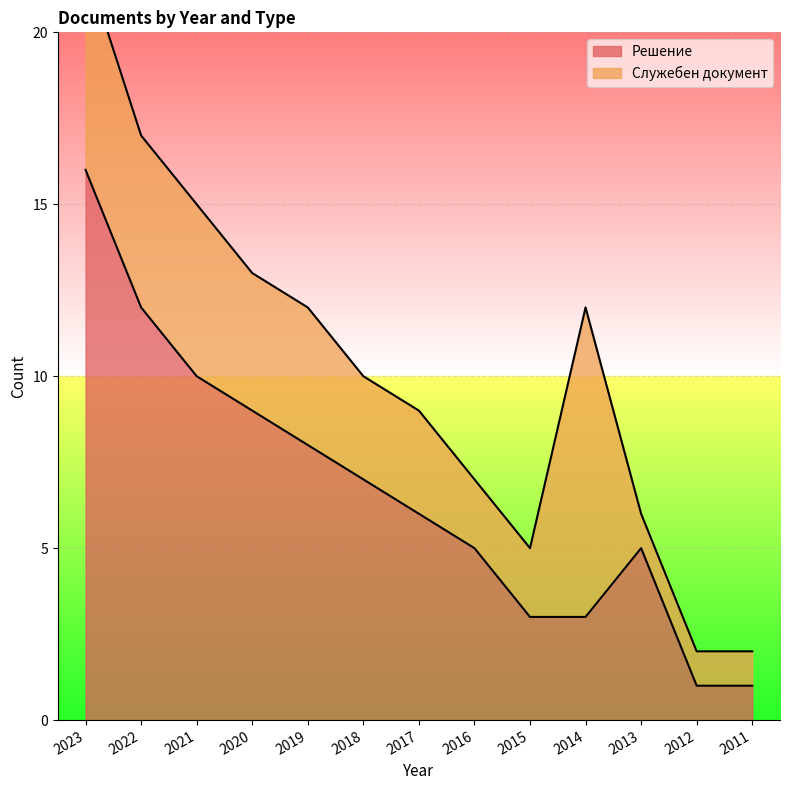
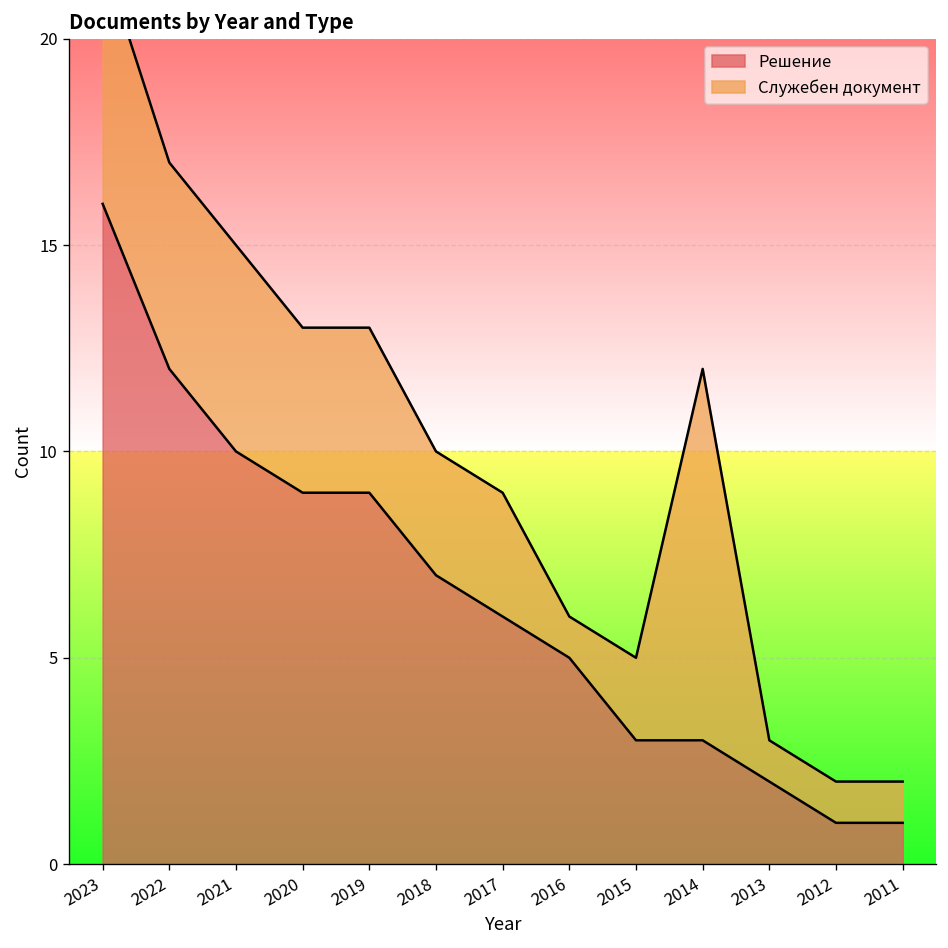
Решение, 2019: 8 -> 9
Служебен документ, 2016: 2 -> 1
Решение, 2013: 5 -> 2
